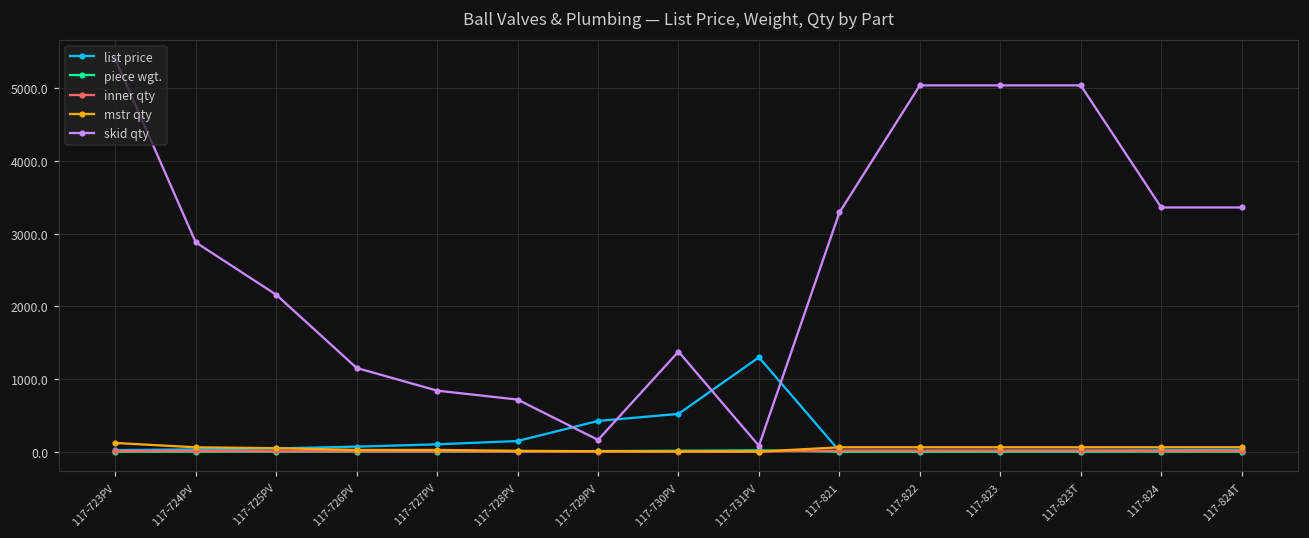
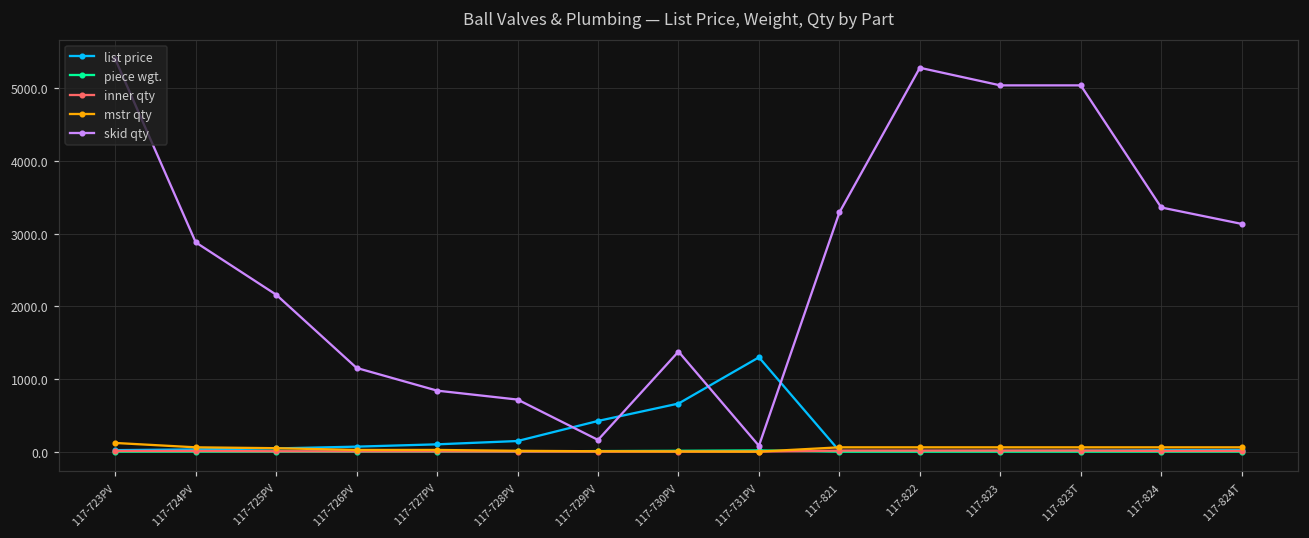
list price, 117-730PV: 500 -> 700
skid qty, 117-822: 5000 -> 5300
skid qty, 117-824T: 3400 -> 3100
